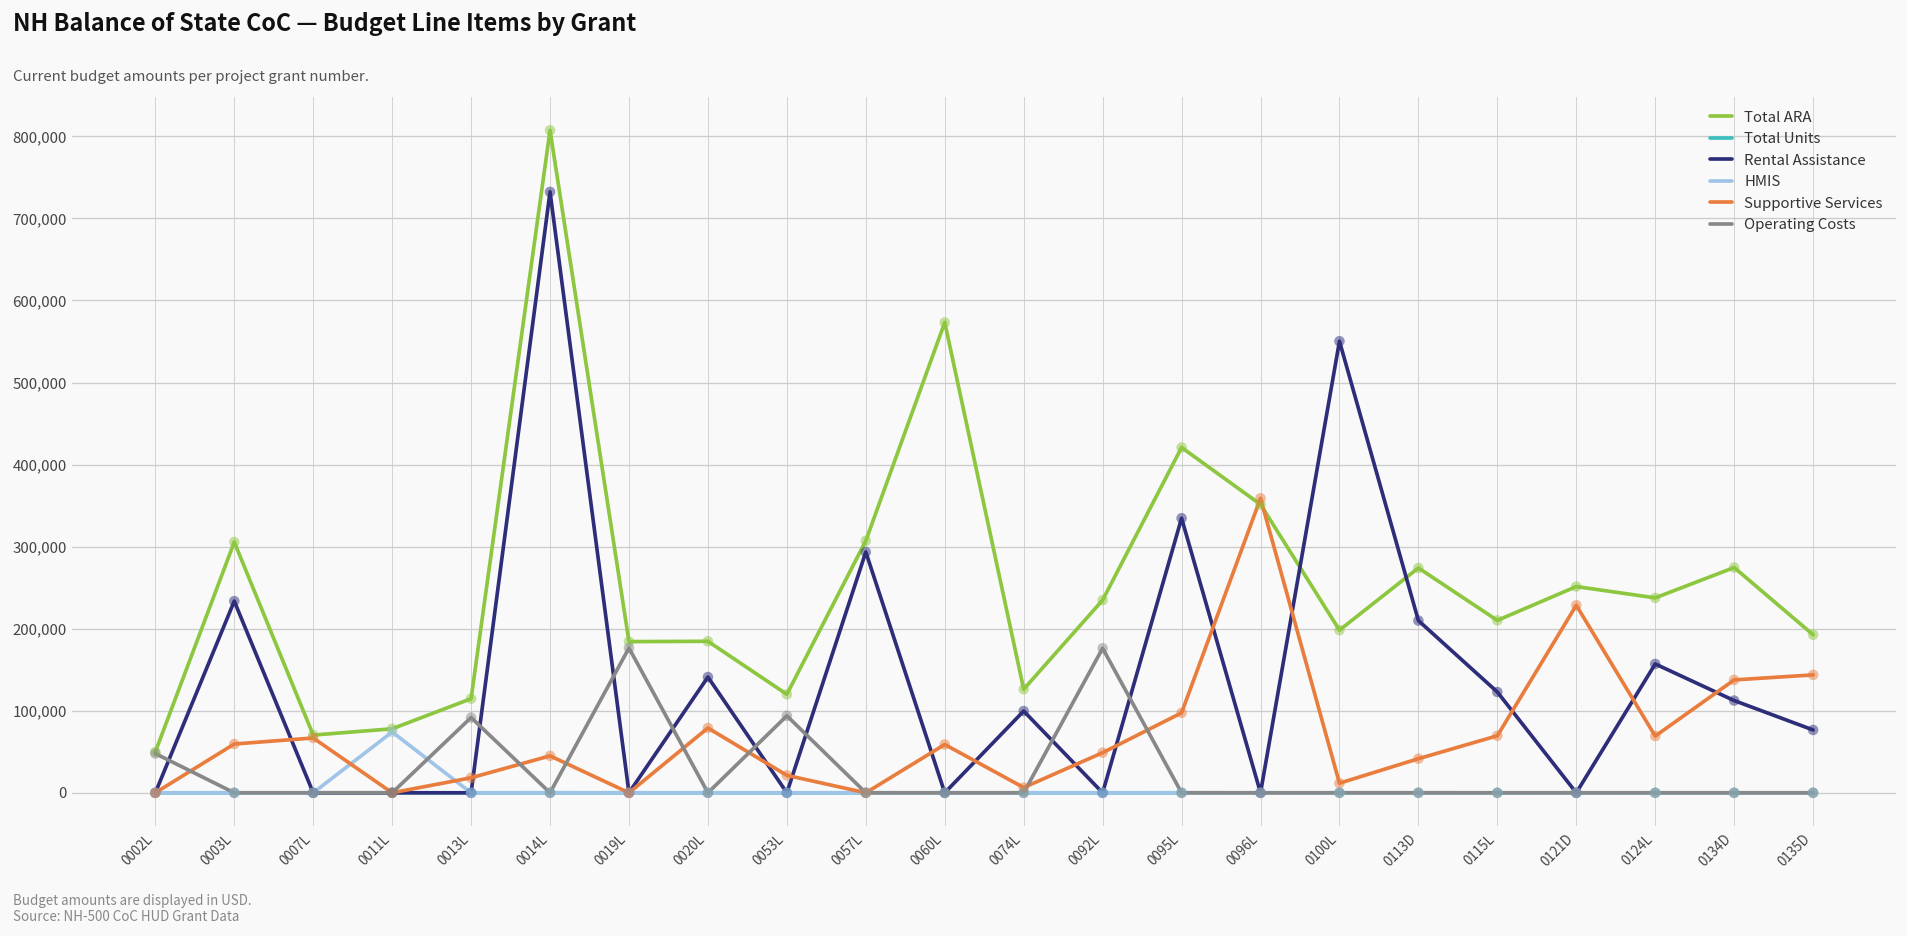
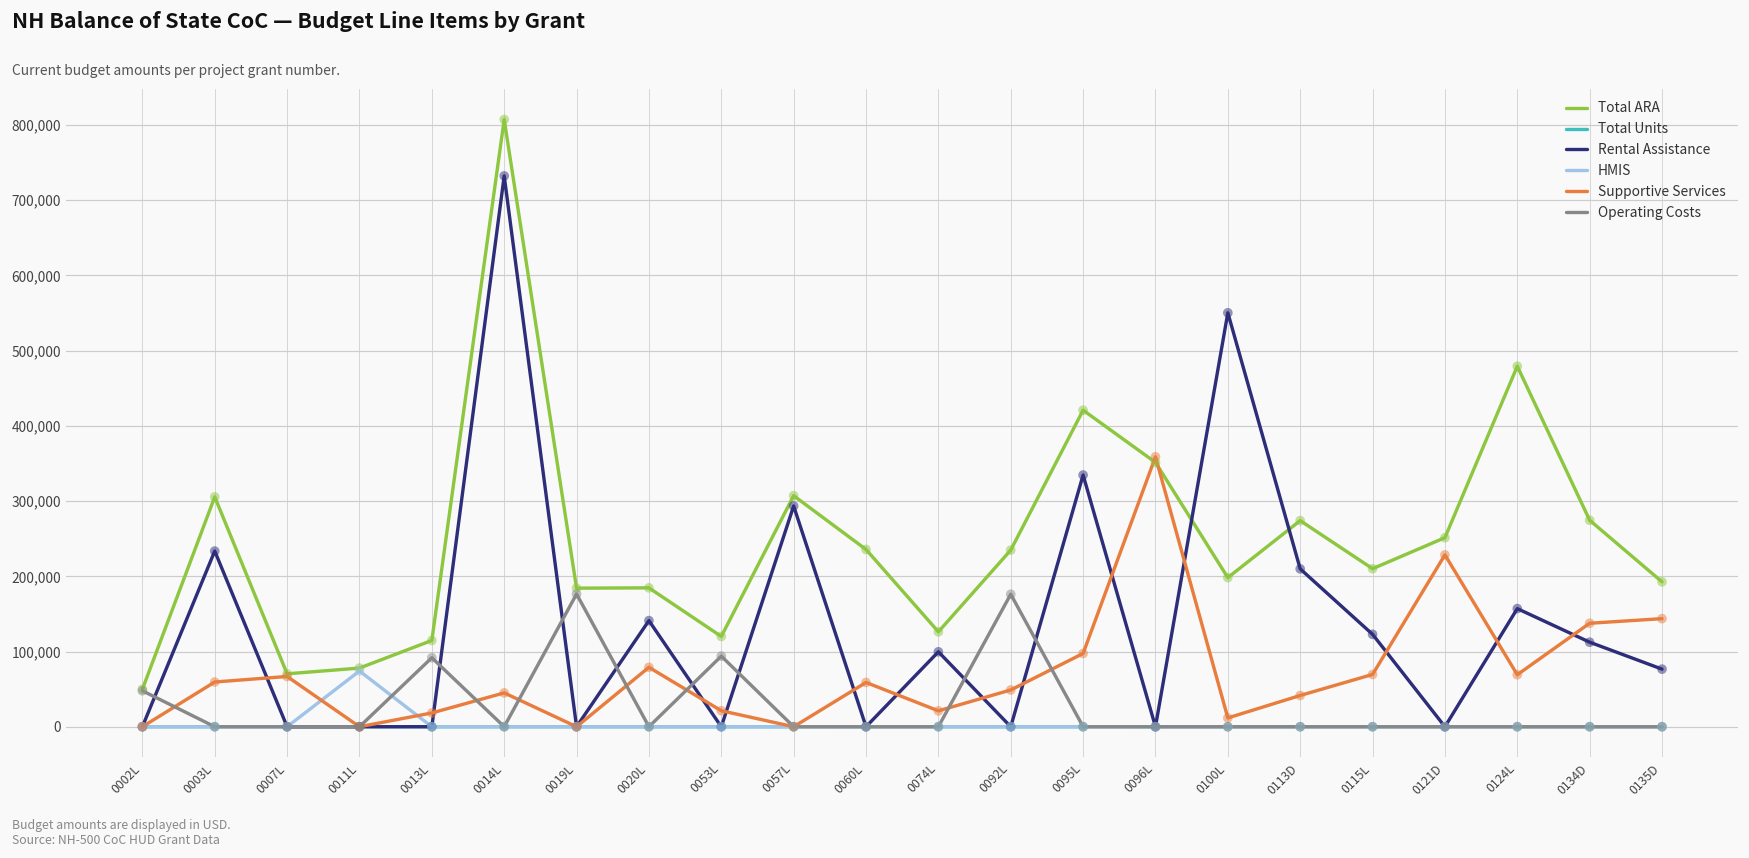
Total ARA, 0060L: 570,000 -> 240,000
Supportive Services, 0074L: 10,000 -> 20,000
Total ARA, 0124L: 240,000 -> 480,000
